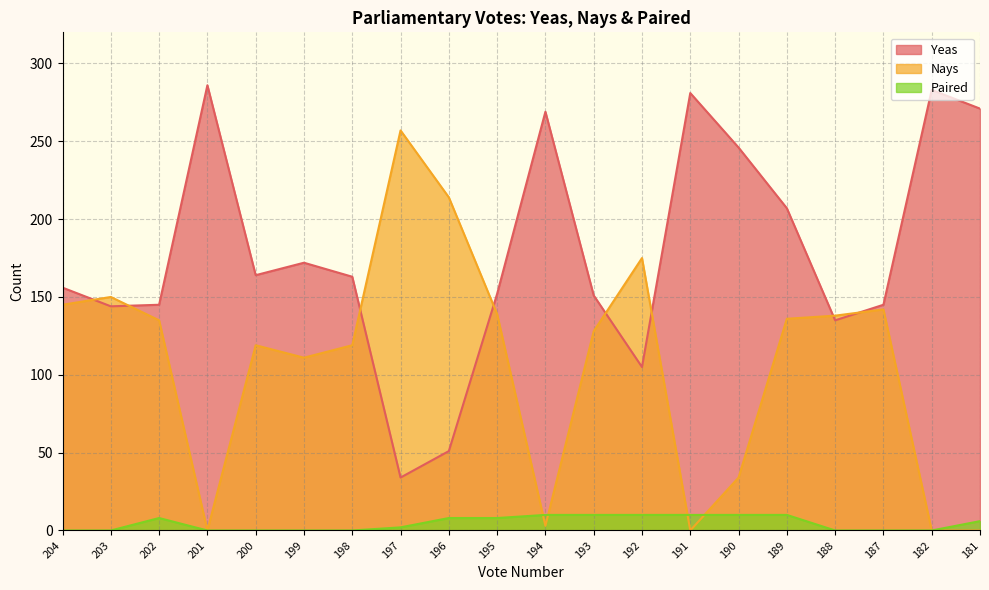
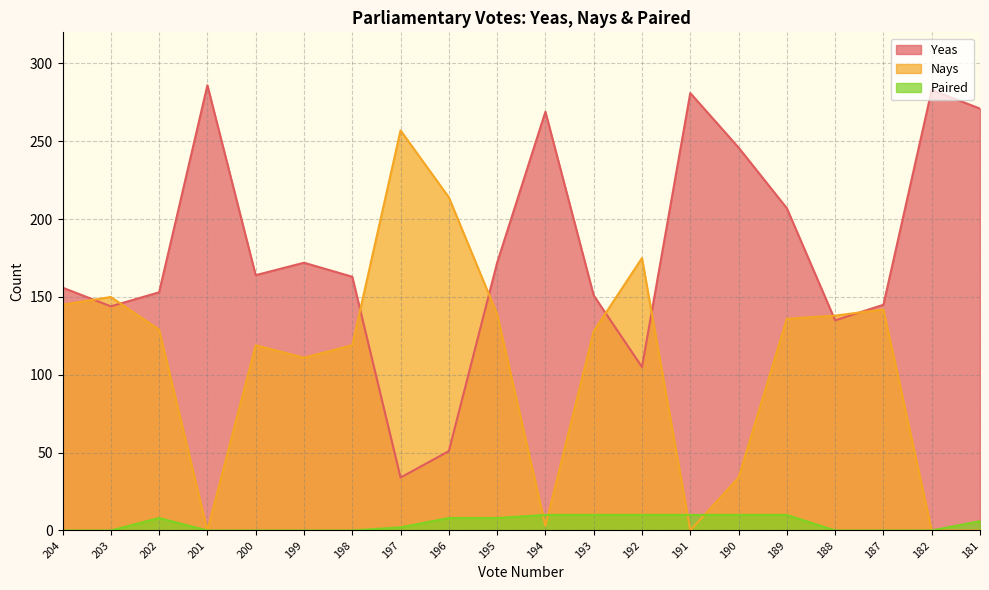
Yeas, 202: 145 -> 153
Nays, 202: 135 -> 129
Yeas, 195: 152 -> 172
